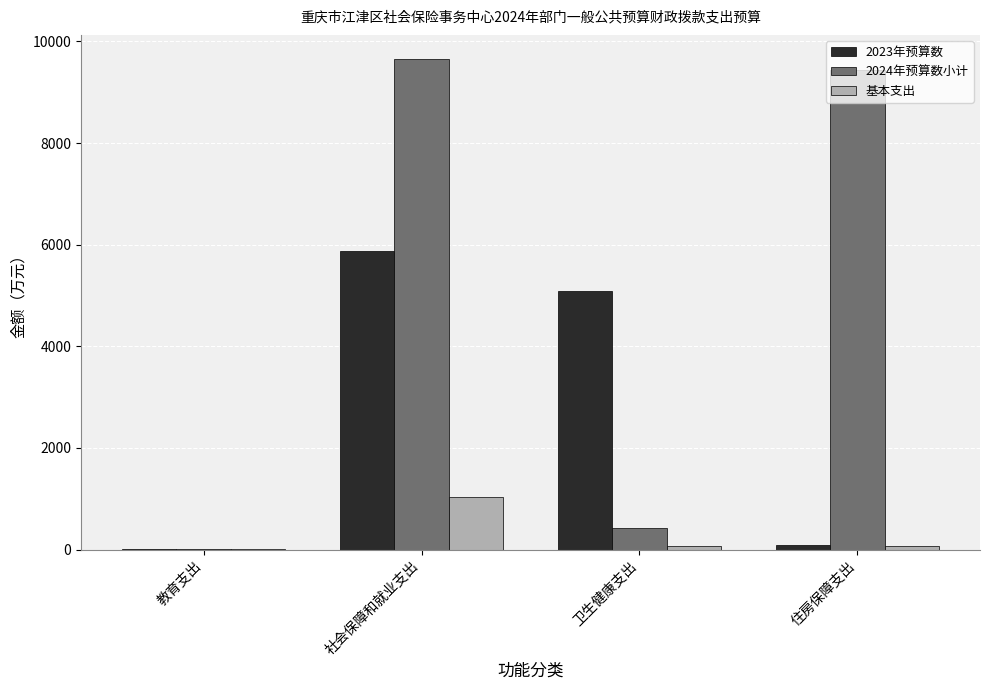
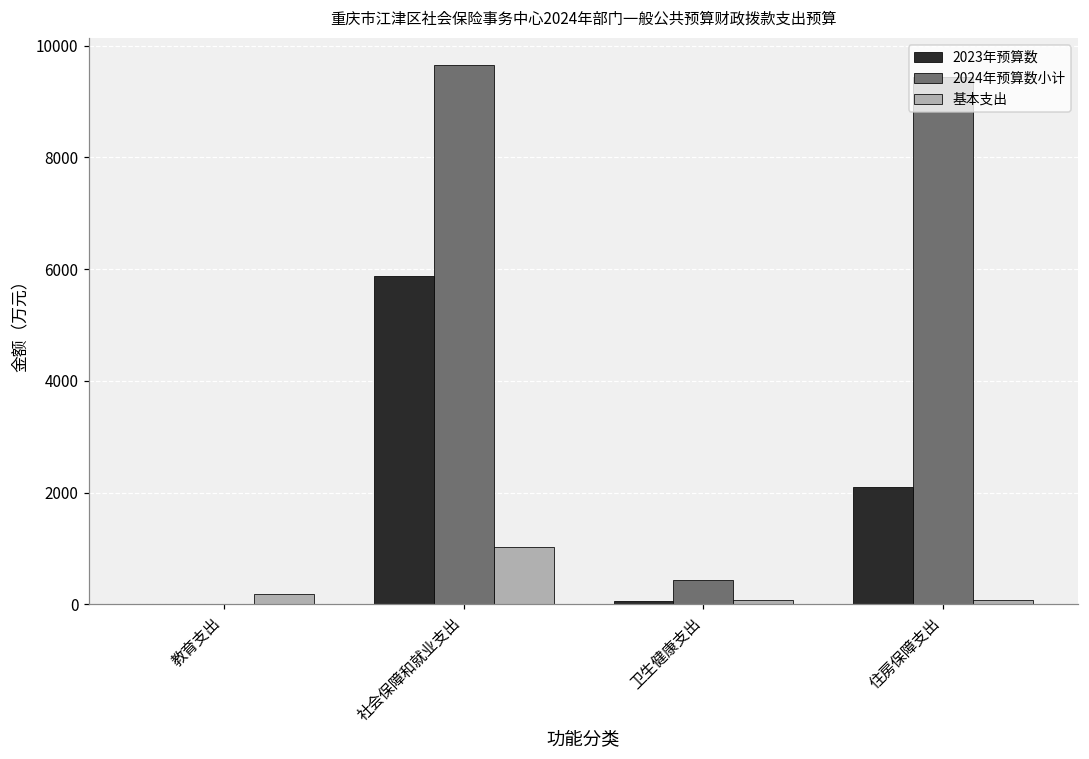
基本支出, 教育支出: 0 -> 200
2023年预算数, 卫生健康支出: 5100 -> 100
2023年预算数, 住房保障支出: 100 -> 2100
